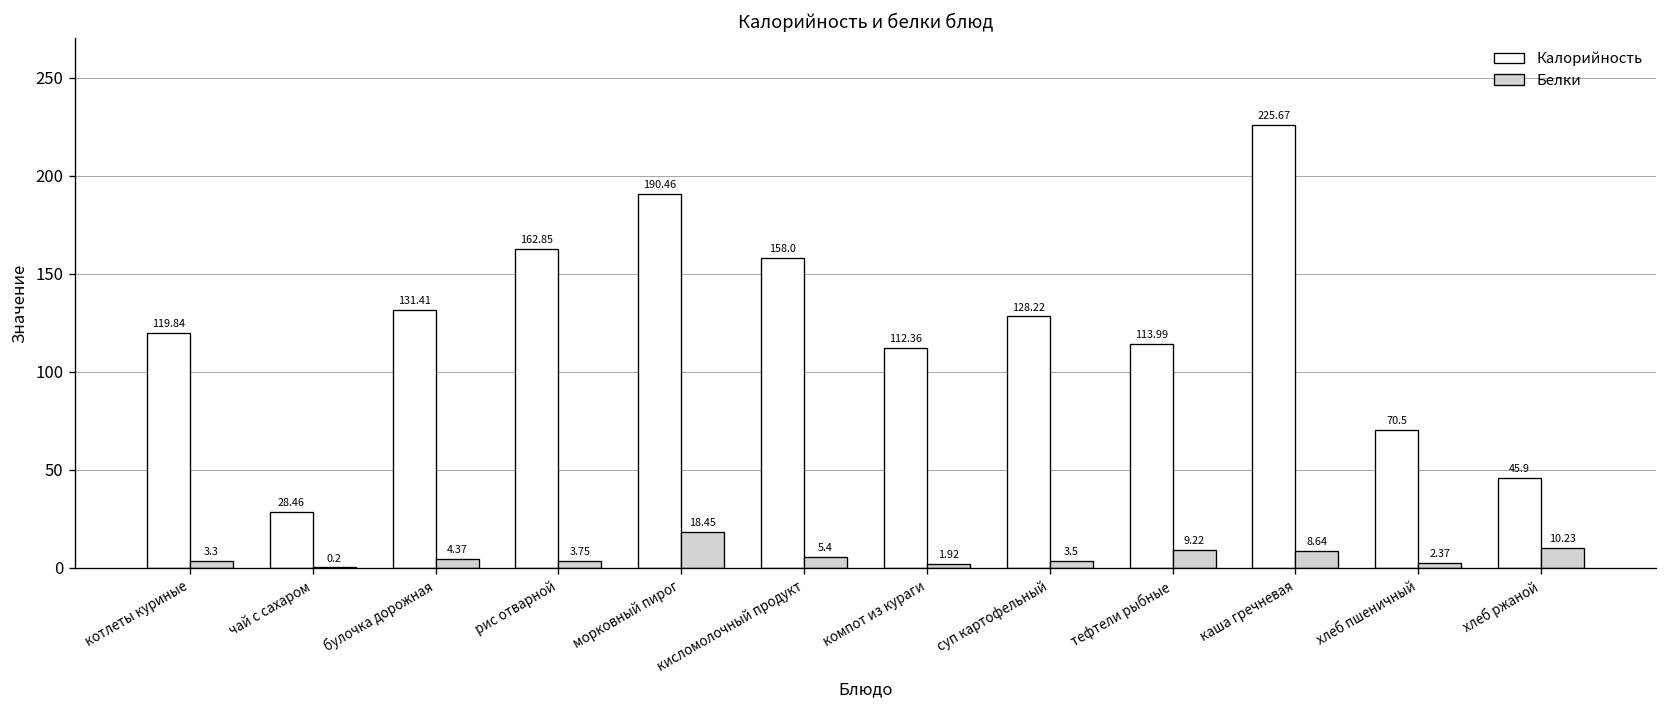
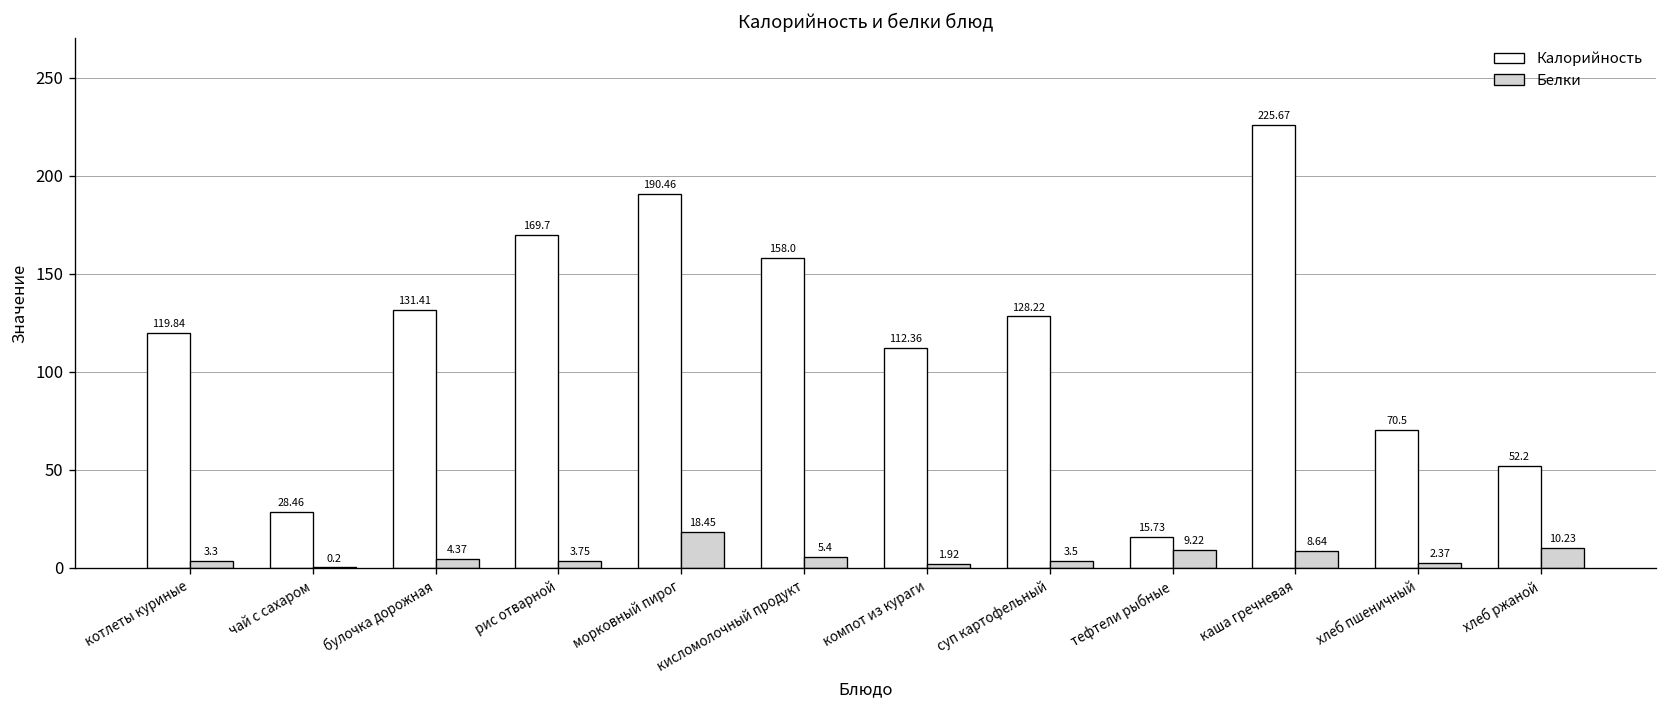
Калорийность, рис отварной: 162.85 -> 169.7
Калорийность, тефтели рыбные: 113.99 -> 15.73
Калорийность, хлеб ржаной: 45.9 -> 52.2
